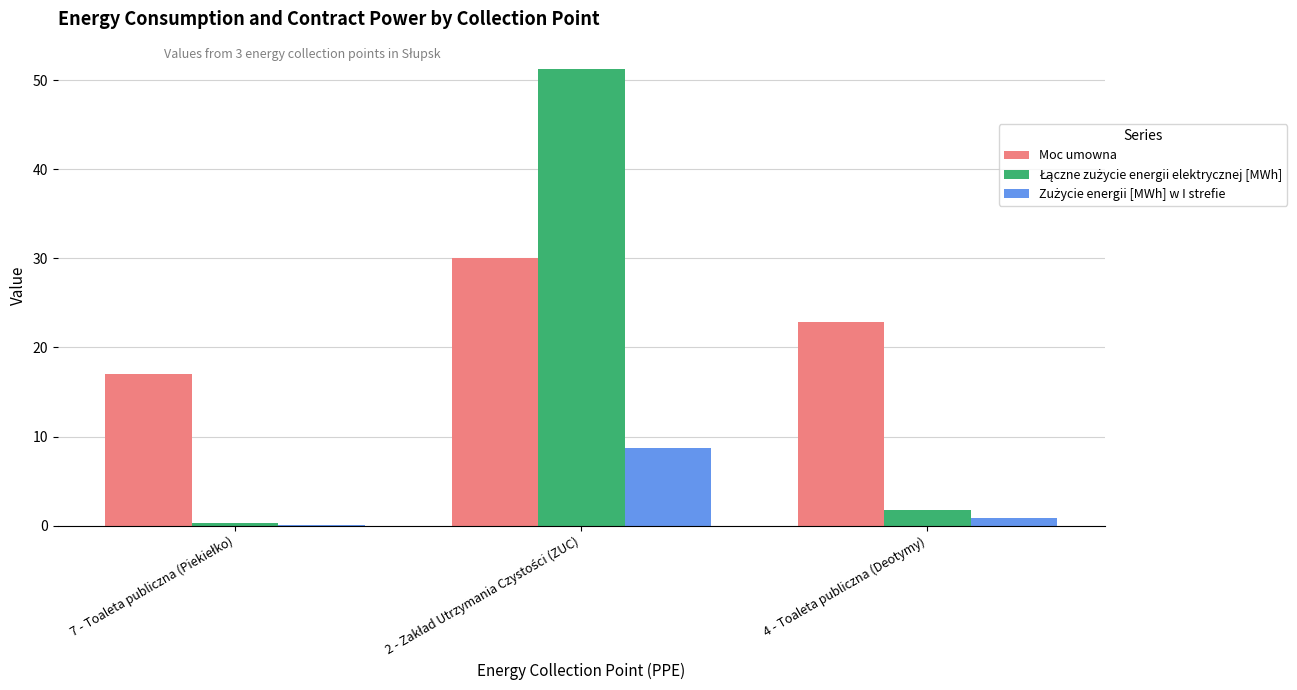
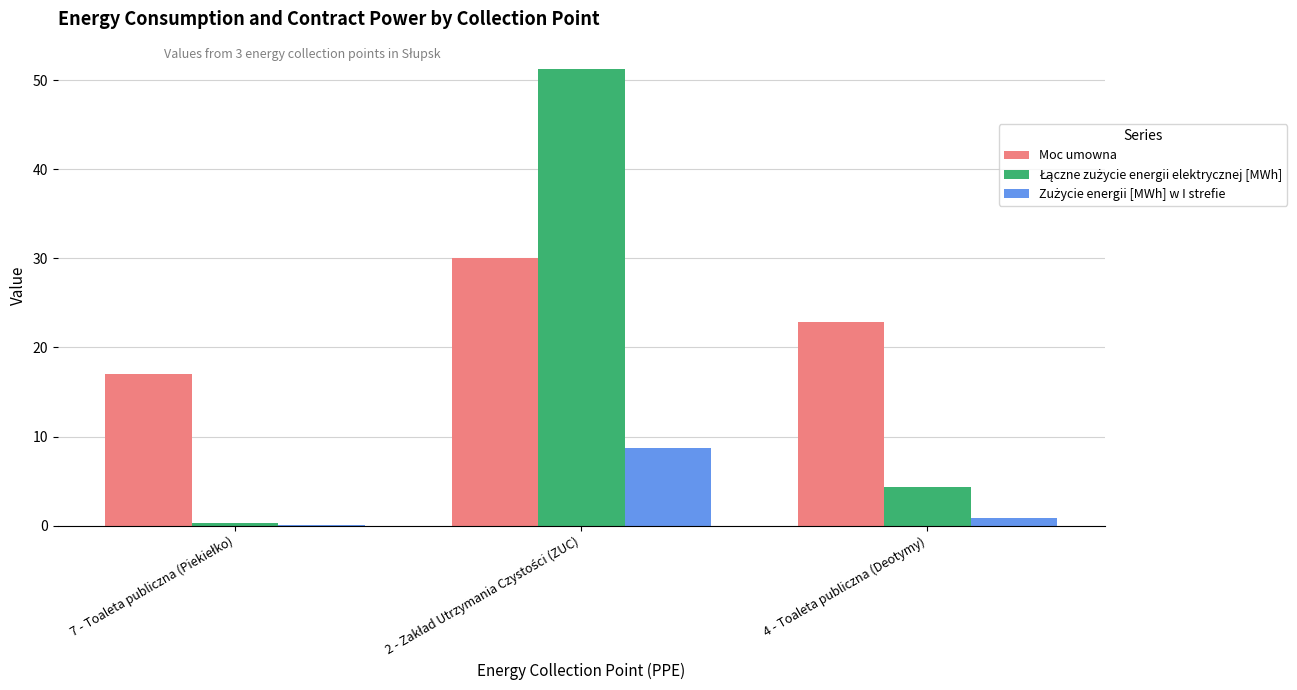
Łączne zużycie energii elektrycznej [MWh], 4 - Toaleta publiczna (Deotymy): 2 -> 4
